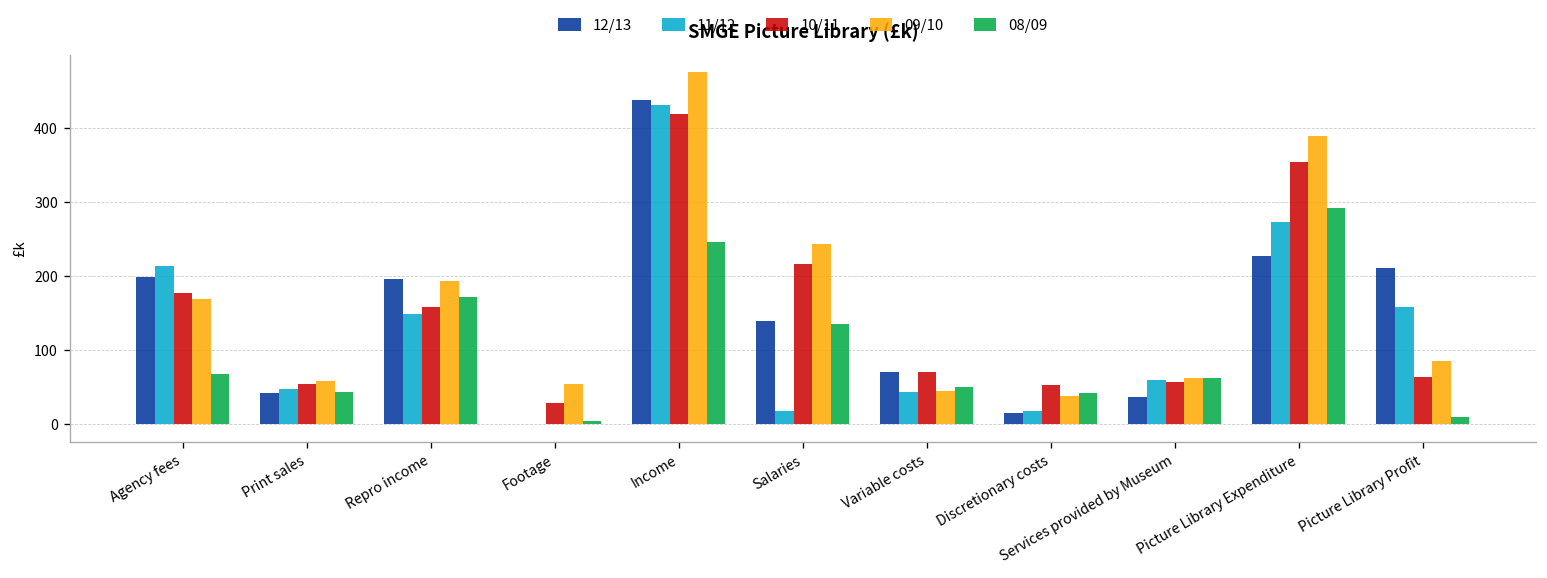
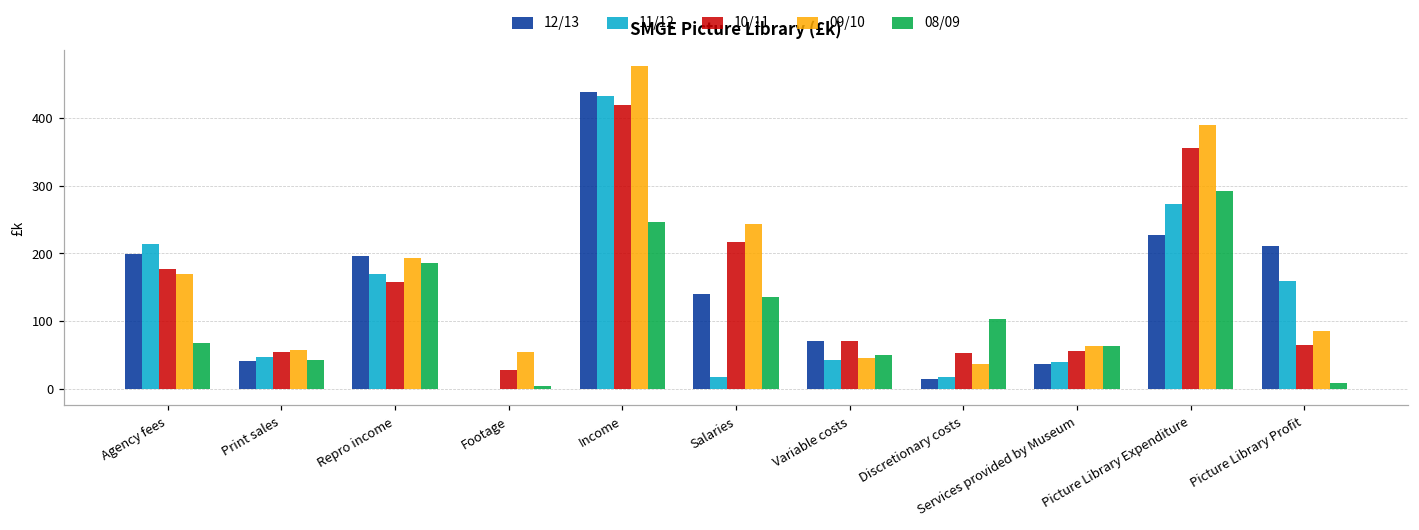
11/12, Repro income: 150 -> 170
08/09, Repro income: 170 -> 190
08/09, Discretionary costs: 40 -> 100
11/12, Services provided by Museum: 60 -> 40
